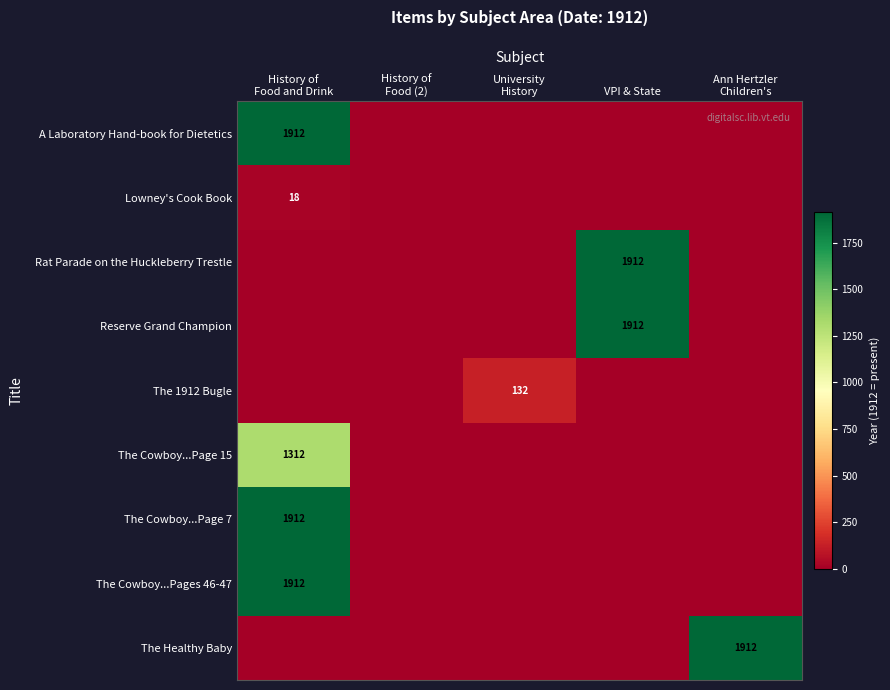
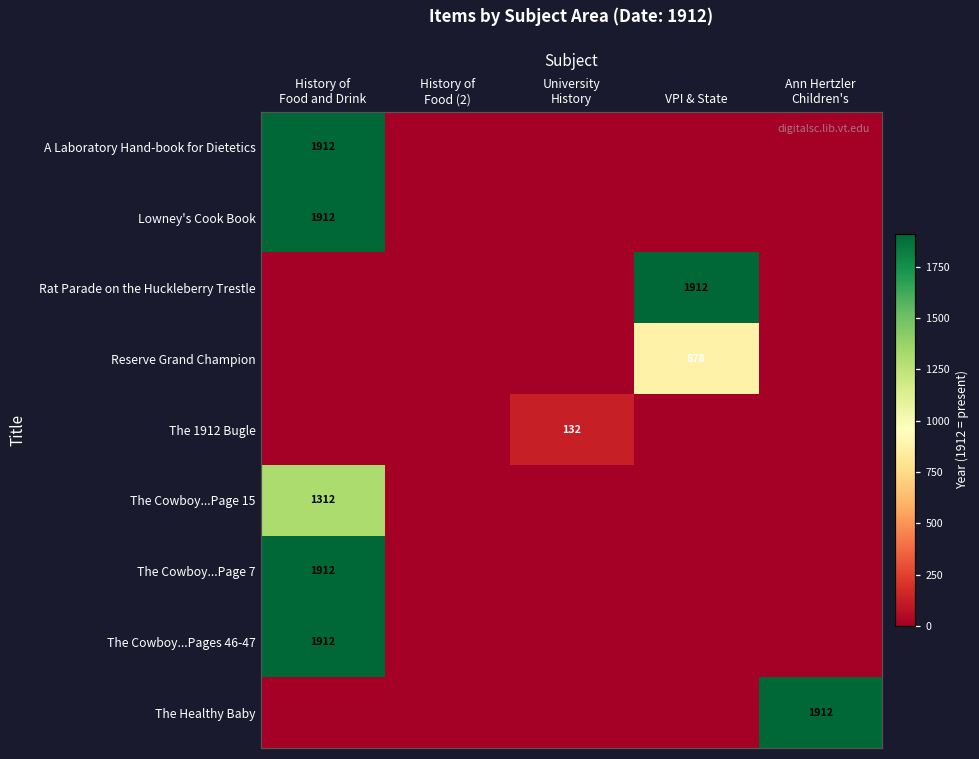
Lowney's Cook Book, History of Food and Drink: 18 -> 1912
Reserve Grand Champion, VPI & State: 1912 -> 878
